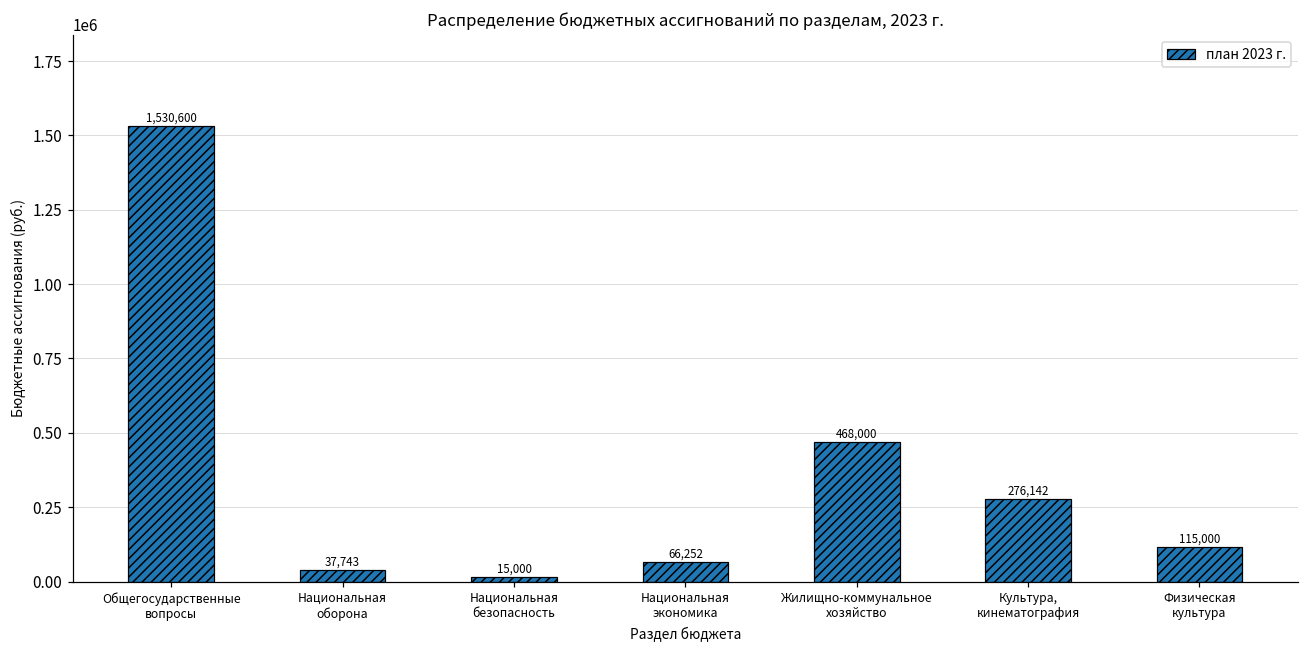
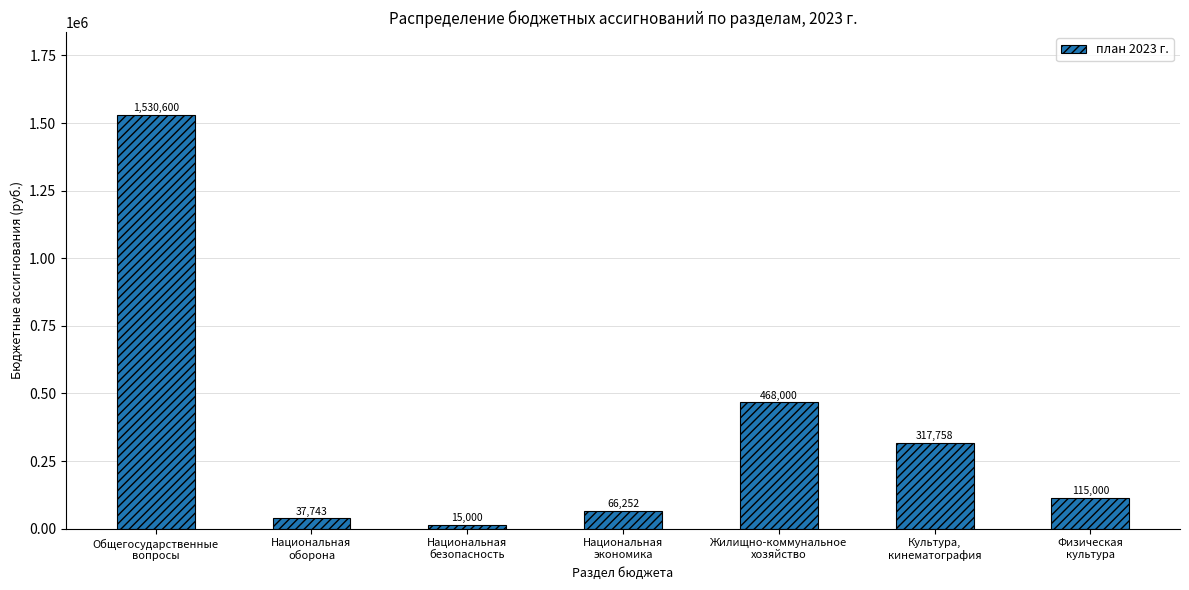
Культура, кинематография: 276,142 -> 317,758
